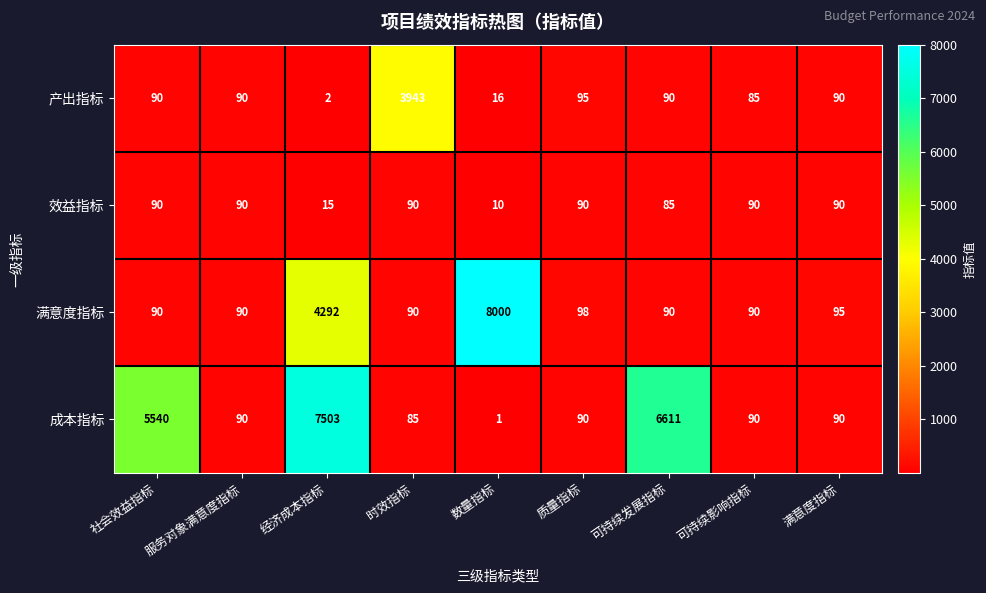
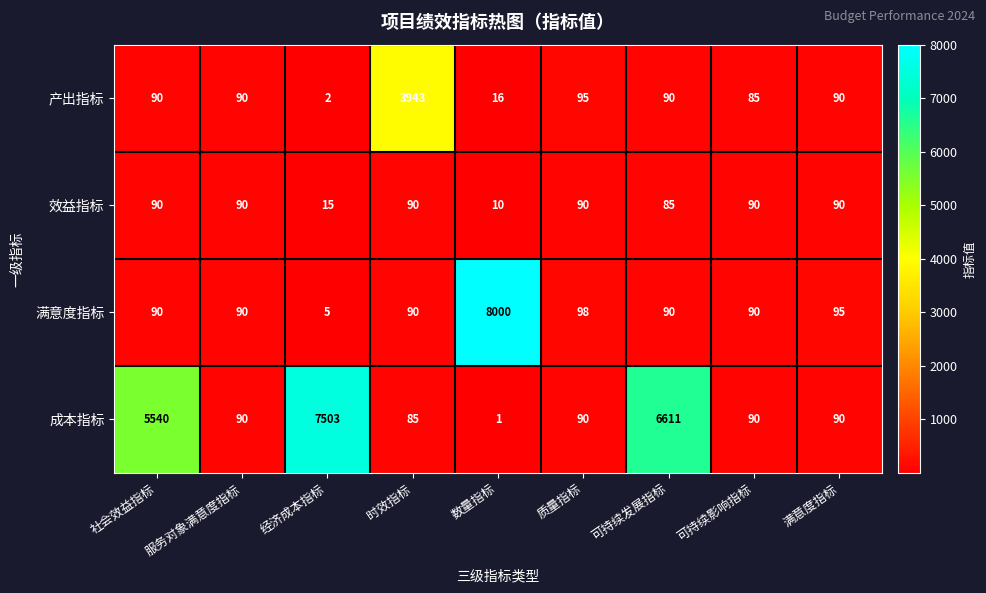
满意度指标, 经济成本指标: 4292 -> 5
